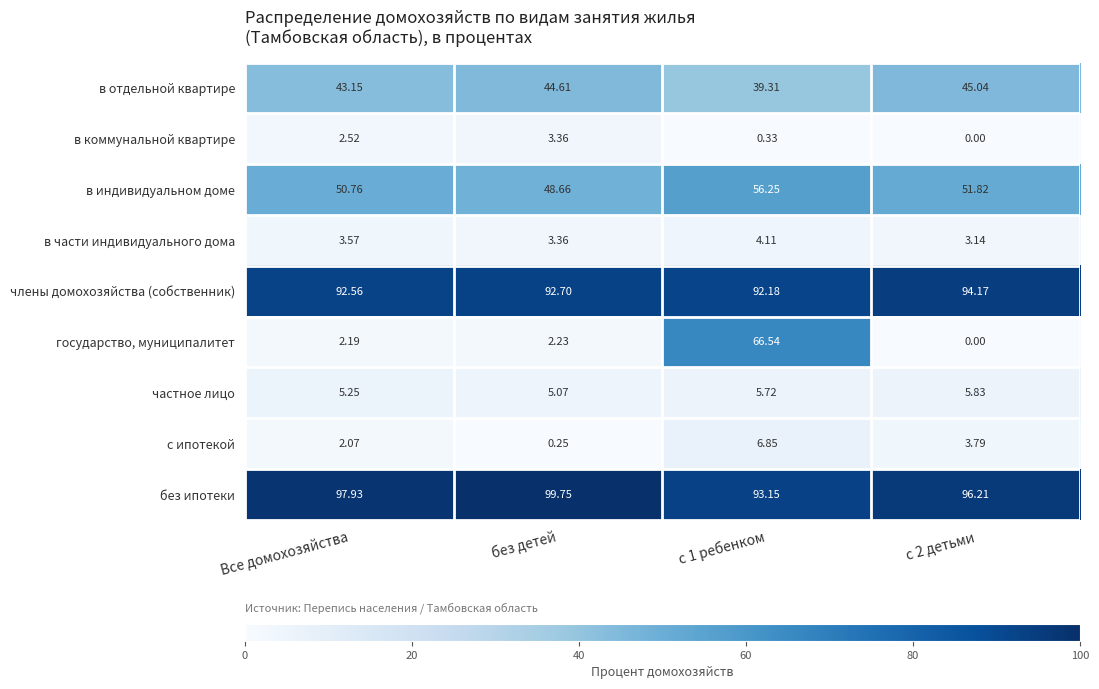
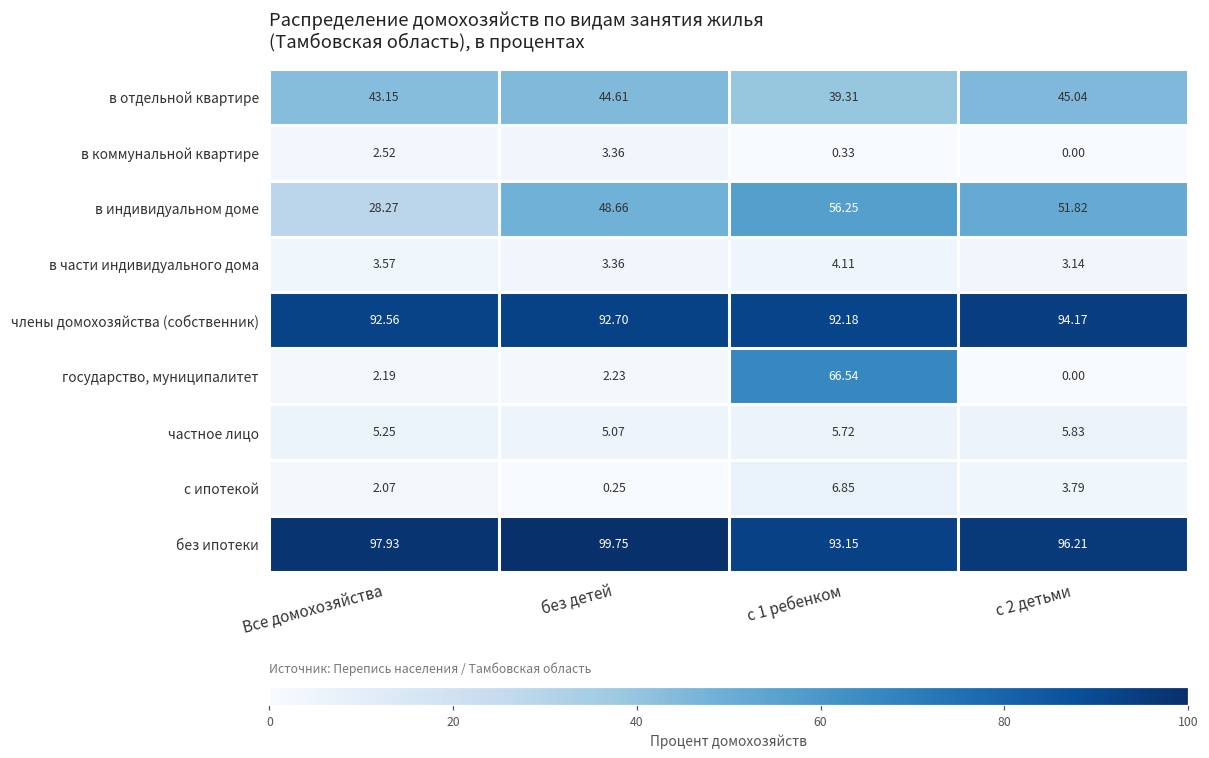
в индивидуальном доме, Все домохозяйства: 50.76 -> 28.27
